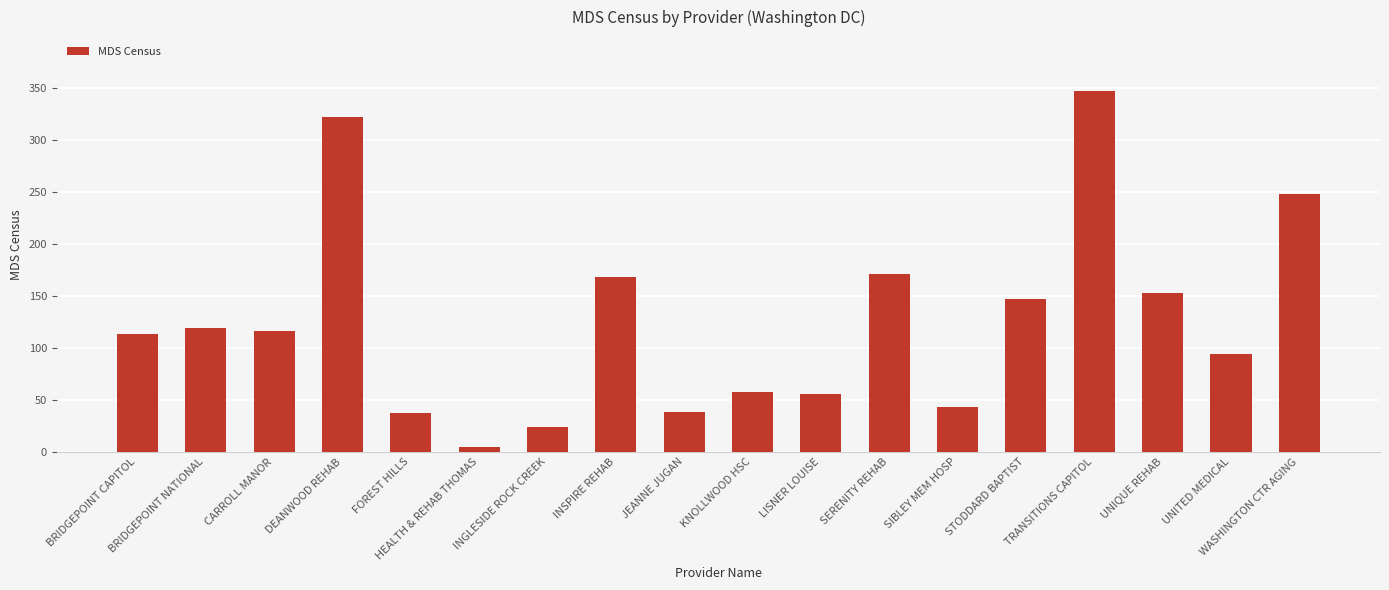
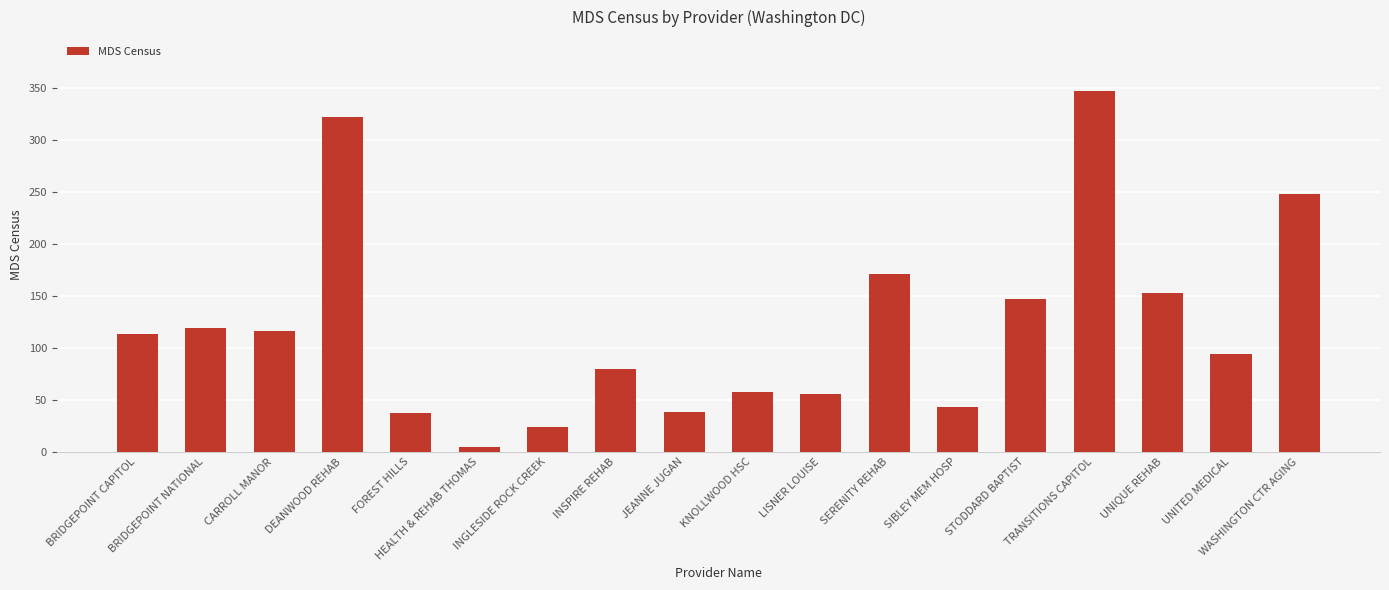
INSPIRE REHAB: 168 -> 79
